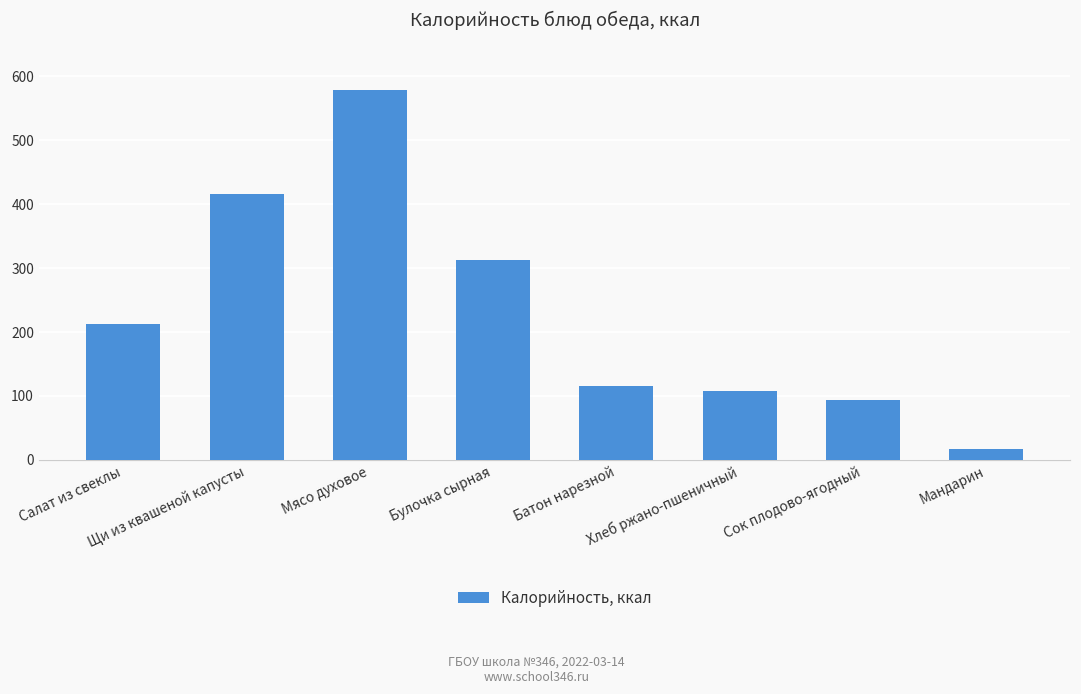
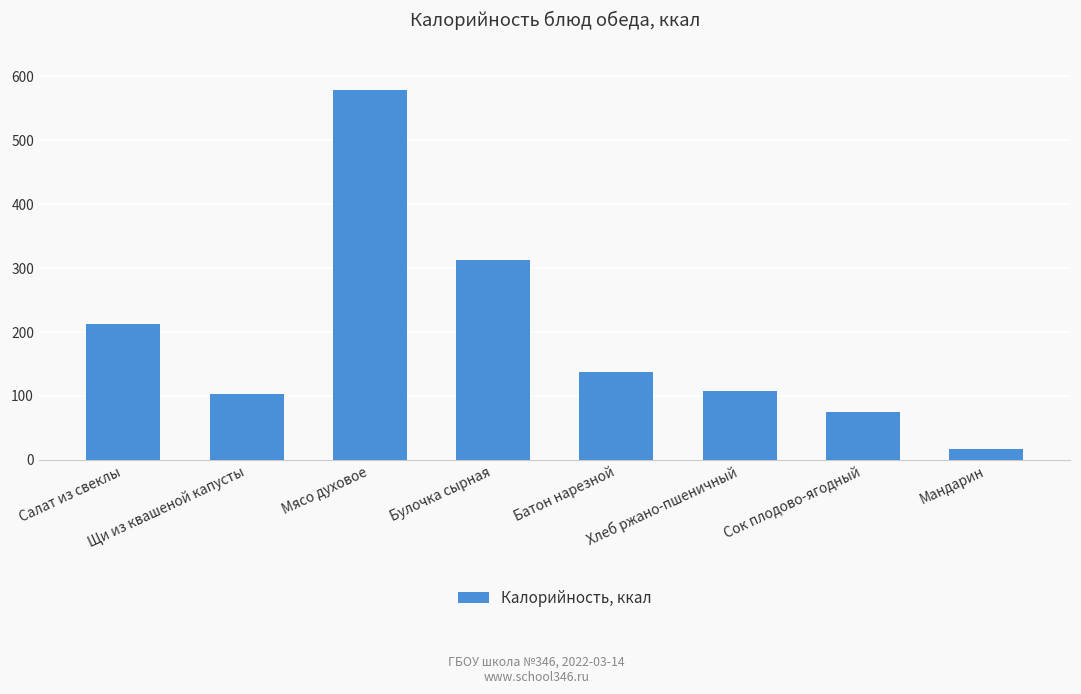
Щи из квашеной капусты: 420 -> 100
Батон нарезной: 120 -> 140
Сок плодово-ягодный: 90 -> 80
